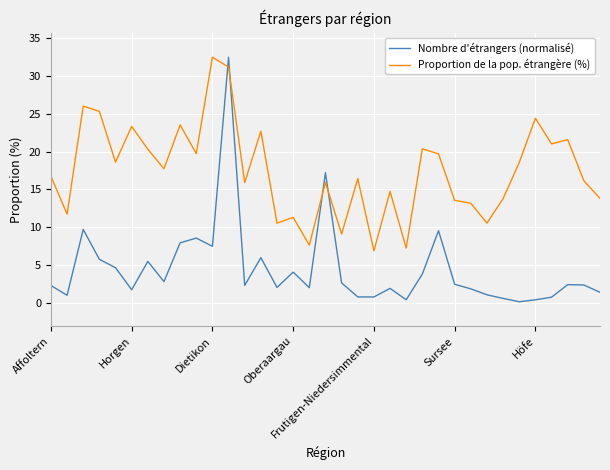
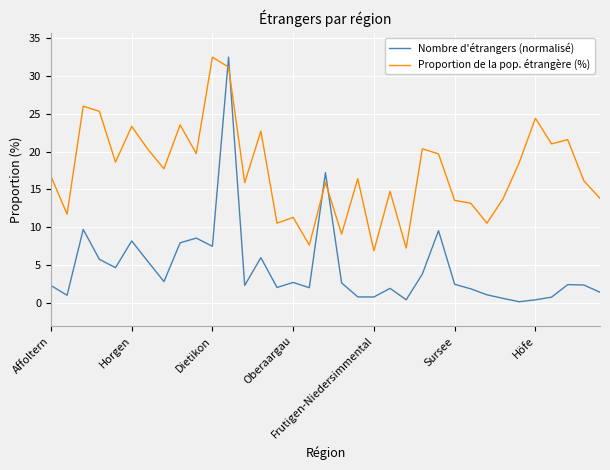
Nombre d'étrangers (normalisé), Horgen: 2 -> 8
Nombre d'étrangers (normalisé), Oberaargau: 4 -> 3
